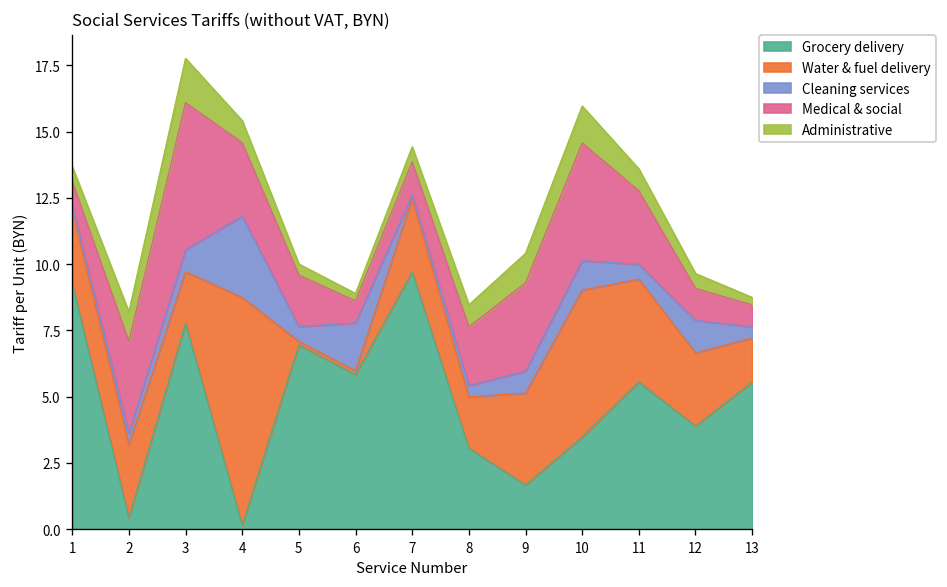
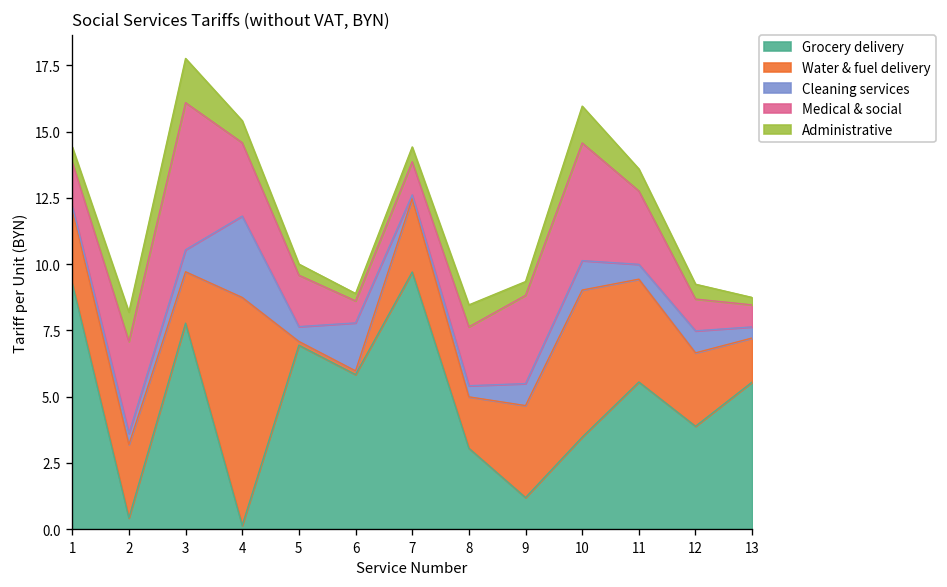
Medical & social, 1: 0.9 -> 1.7
Grocery delivery, 9: 1.7 -> 1.2
Administrative, 9: 1.1 -> 0.5
Cleaning services, 12: 1.2 -> 0.8
